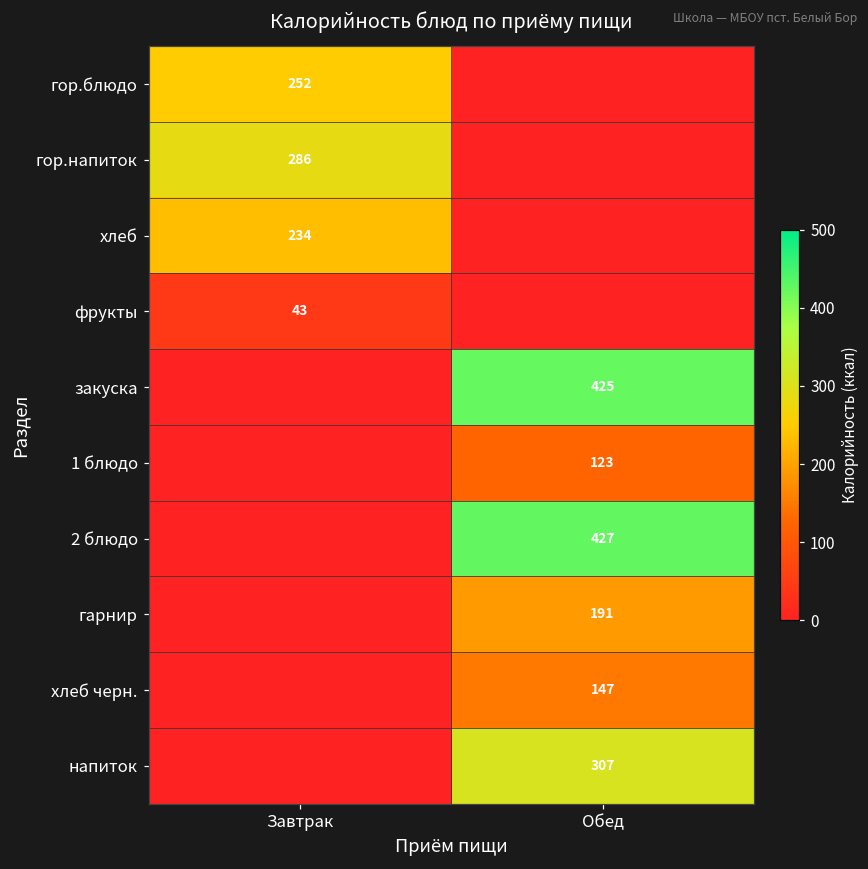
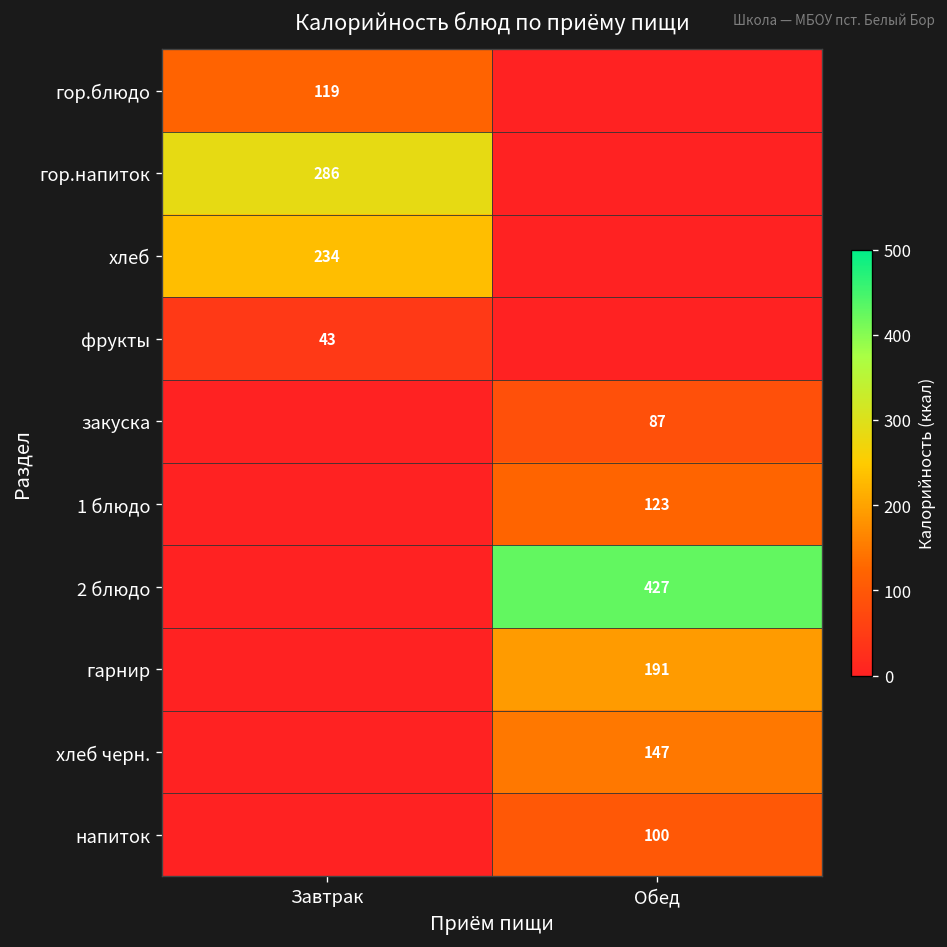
гор.блюдо, Завтрак: 252 -> 119
закуска, Обед: 425 -> 87
напиток, Обед: 307 -> 100
